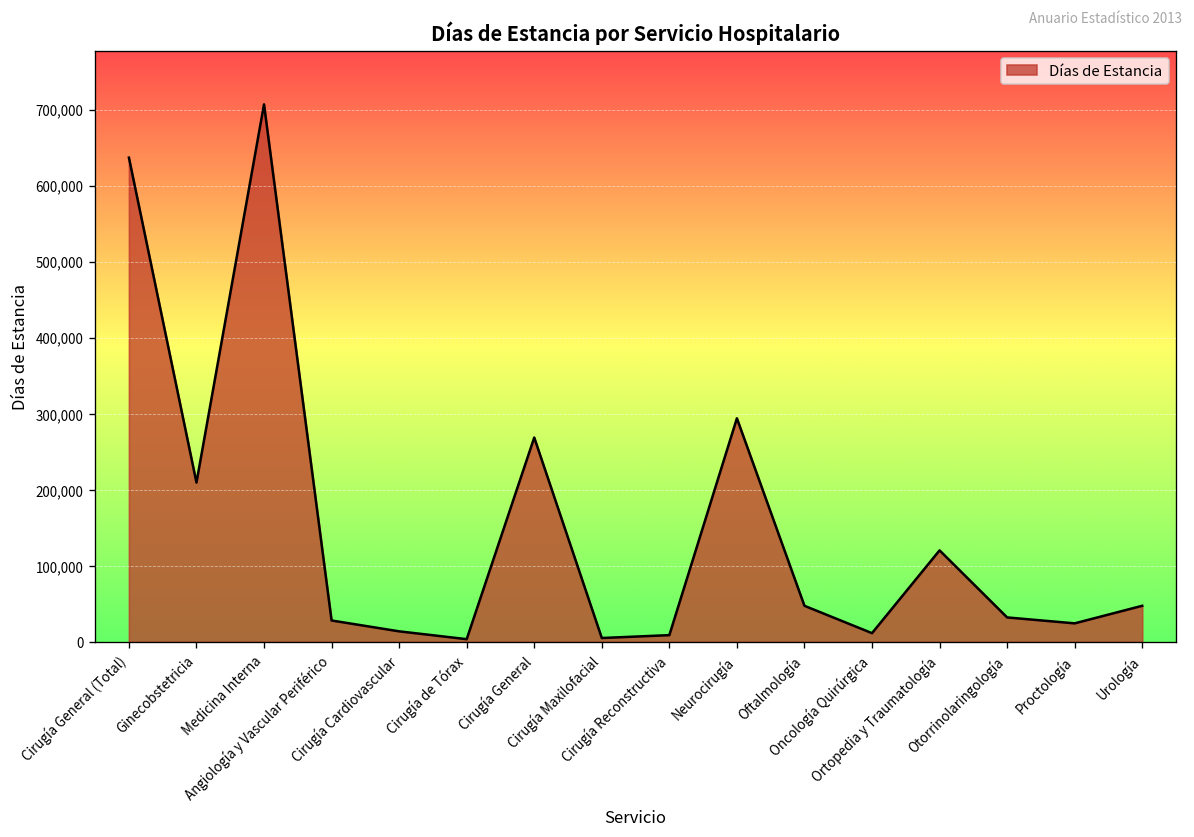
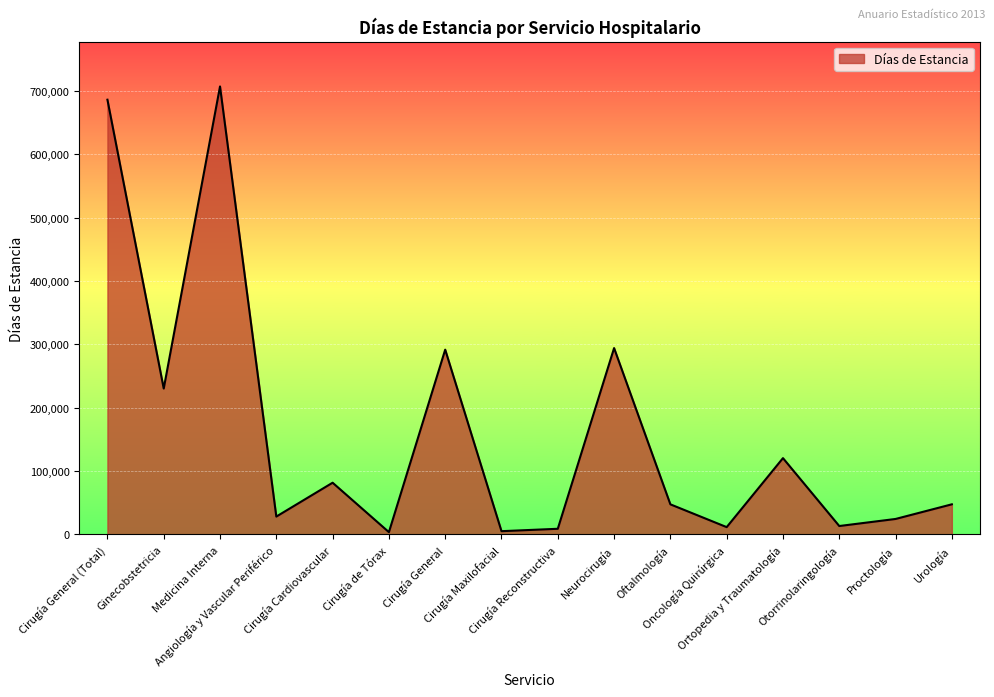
Cirugía General (Total): 640,000 -> 690,000
Ginecobstetricia: 210,000 -> 230,000
Cirugía Cardiovascular: 10,000 -> 80,000
Cirugía General: 270,000 -> 290,000
Otorrinolaringología: 30,000 -> 10,000
